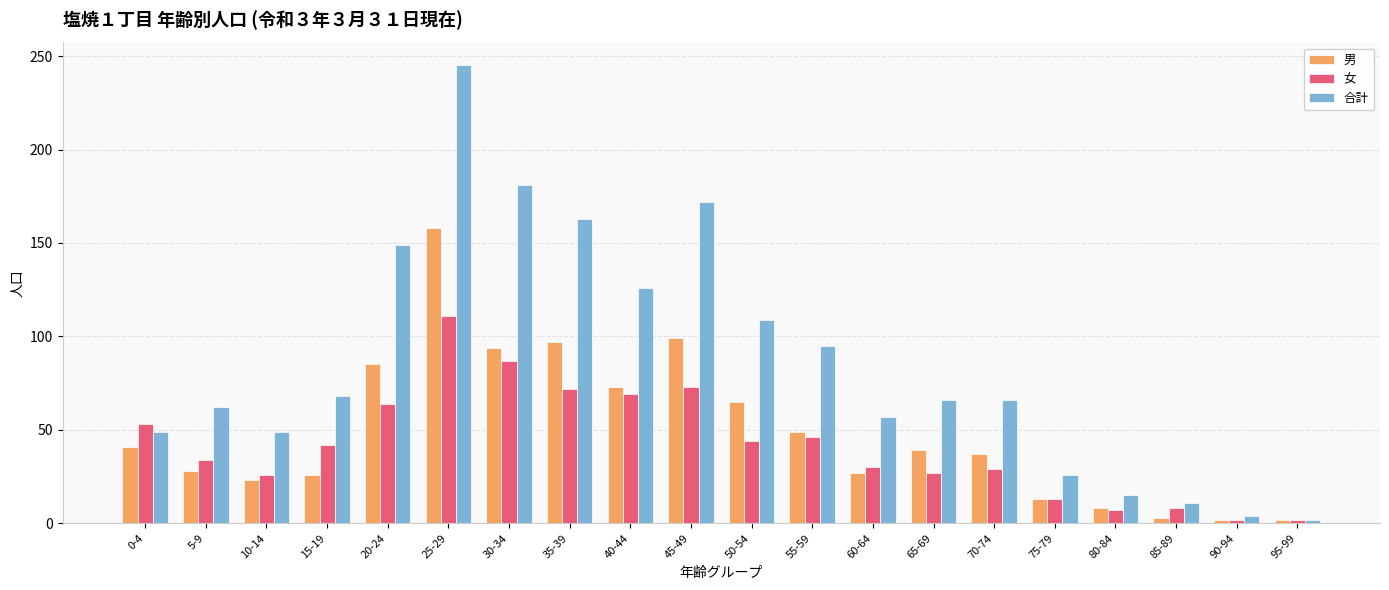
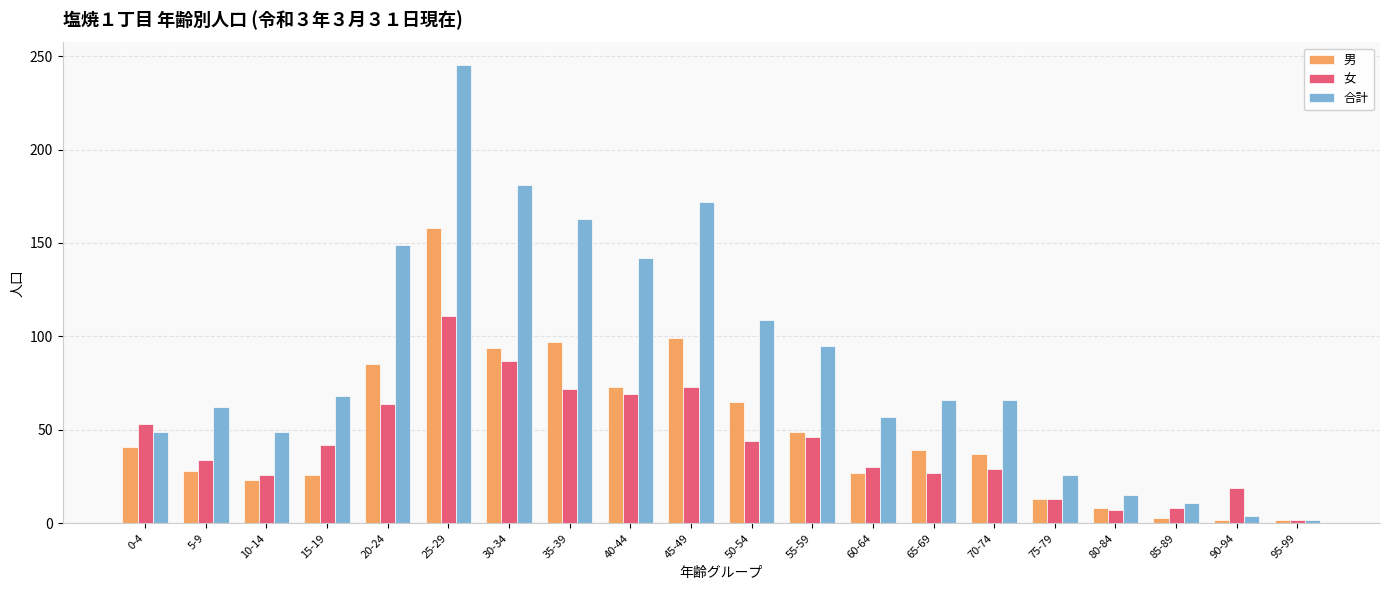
合計, 40-44: 126 -> 142
女, 90-94: 2 -> 19
